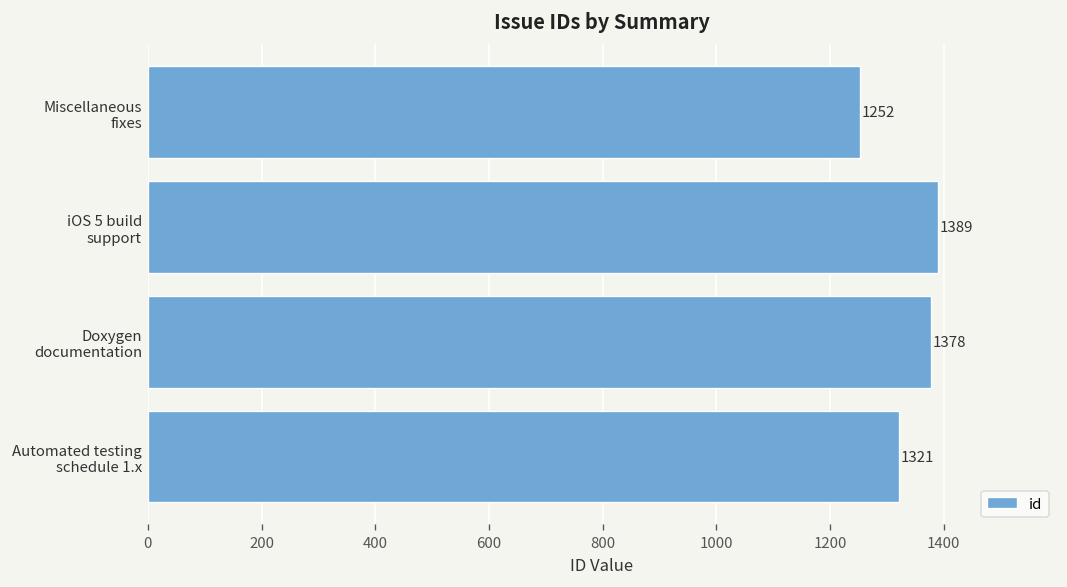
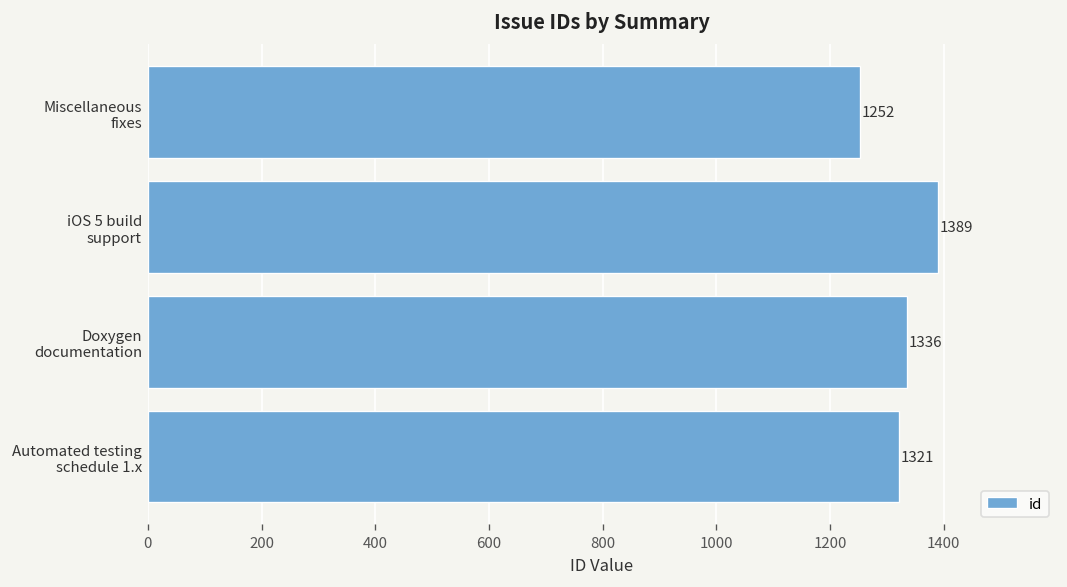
Doxygen documentation: 1378 -> 1336
